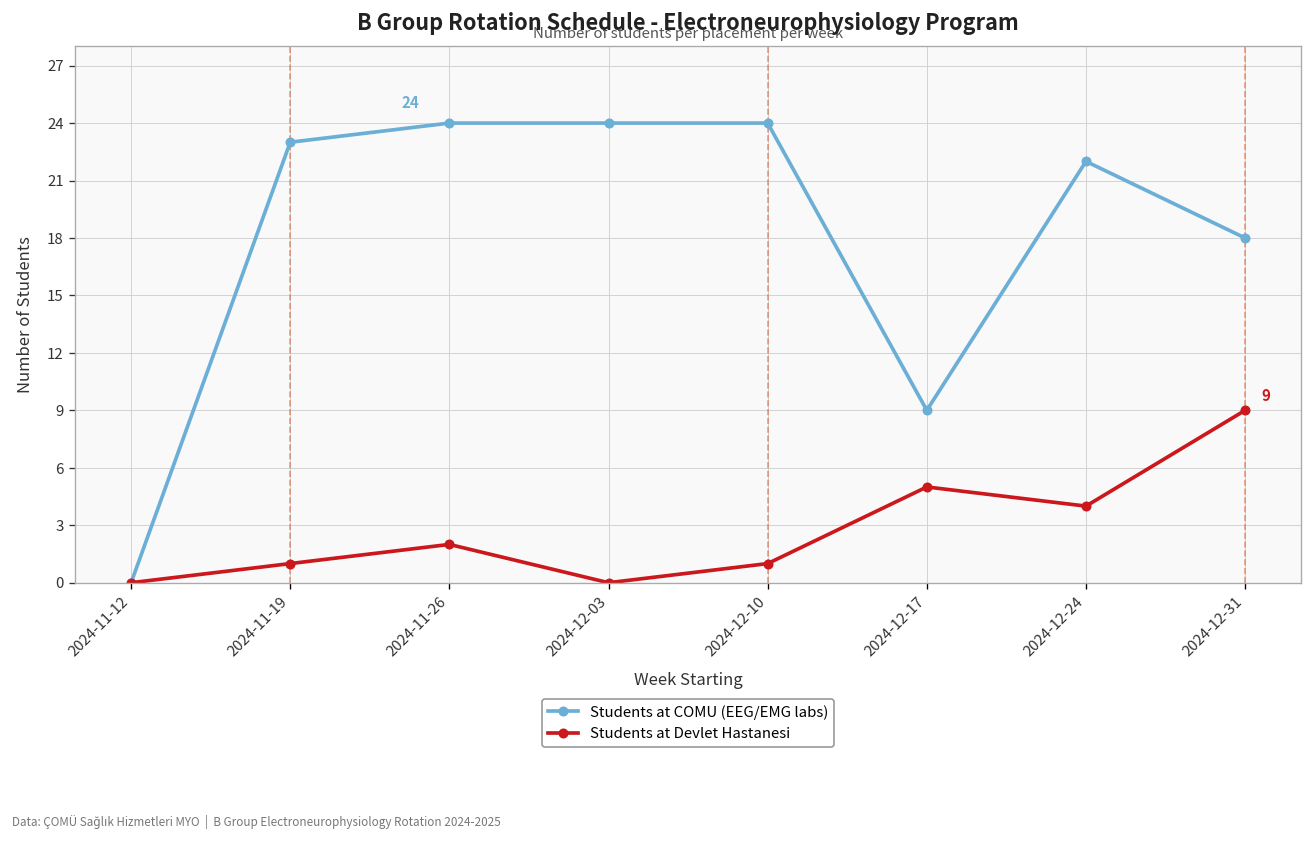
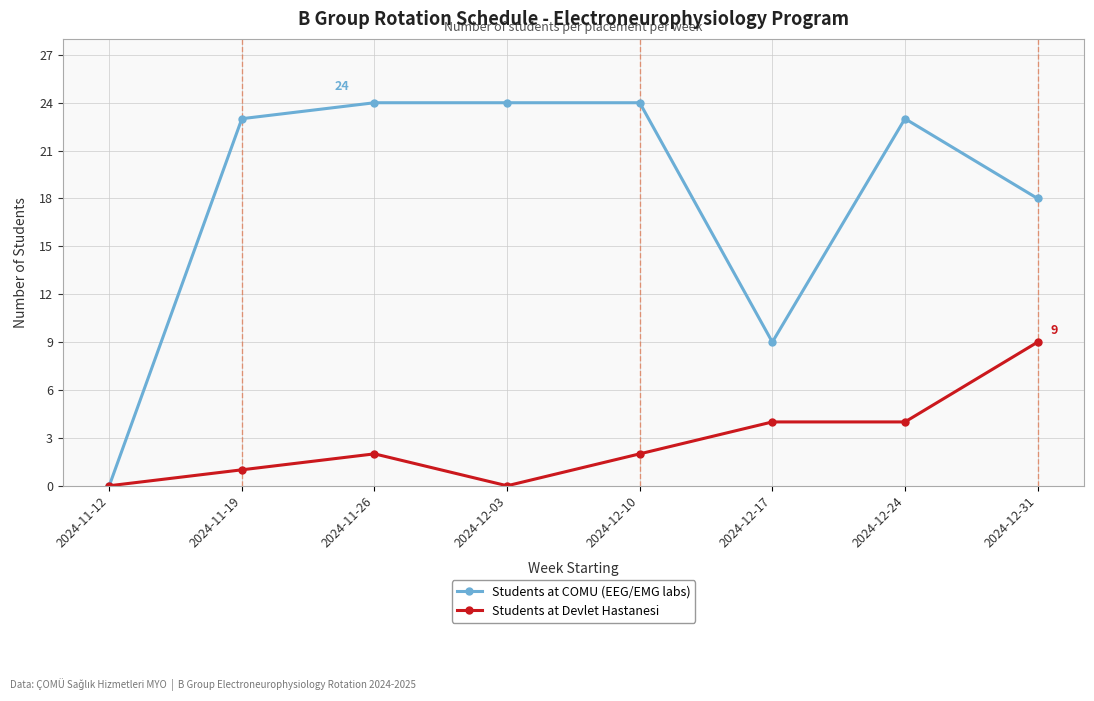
Students at Devlet Hastanesi, 2024-12-10: 1 -> 2
Students at Devlet Hastanesi, 2024-12-17: 5 -> 4
Students at COMU (EEG/EMG labs), 2024-12-24: 22 -> 23
